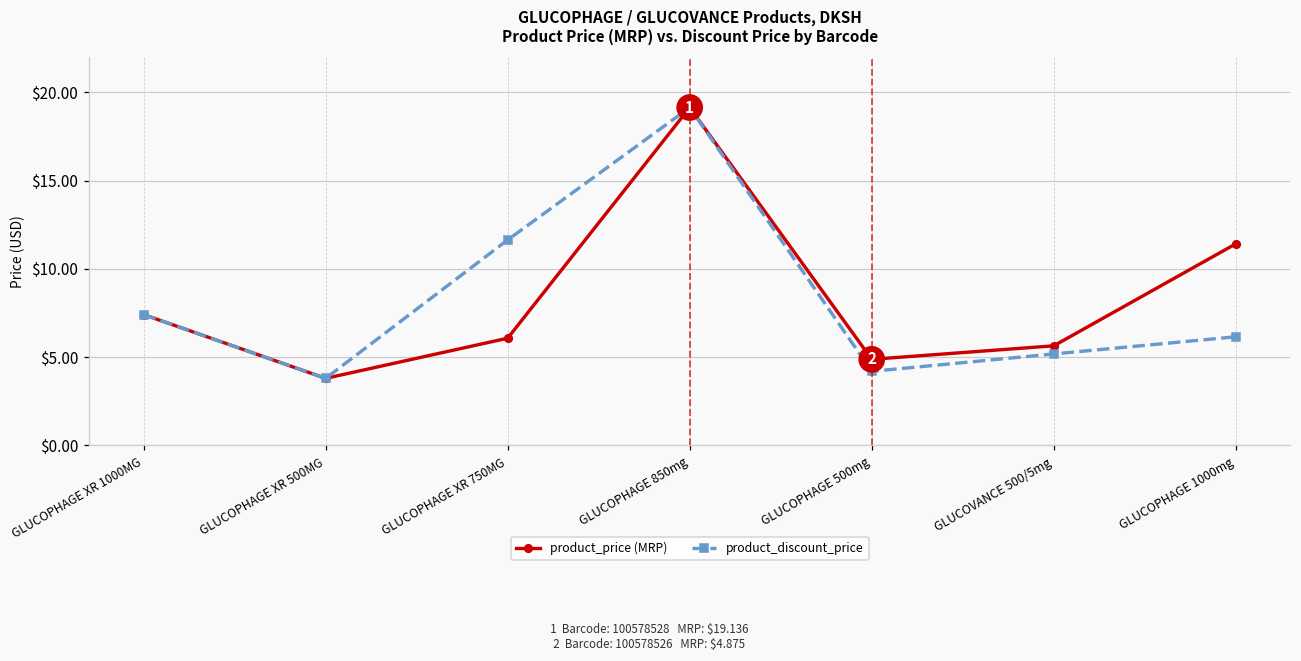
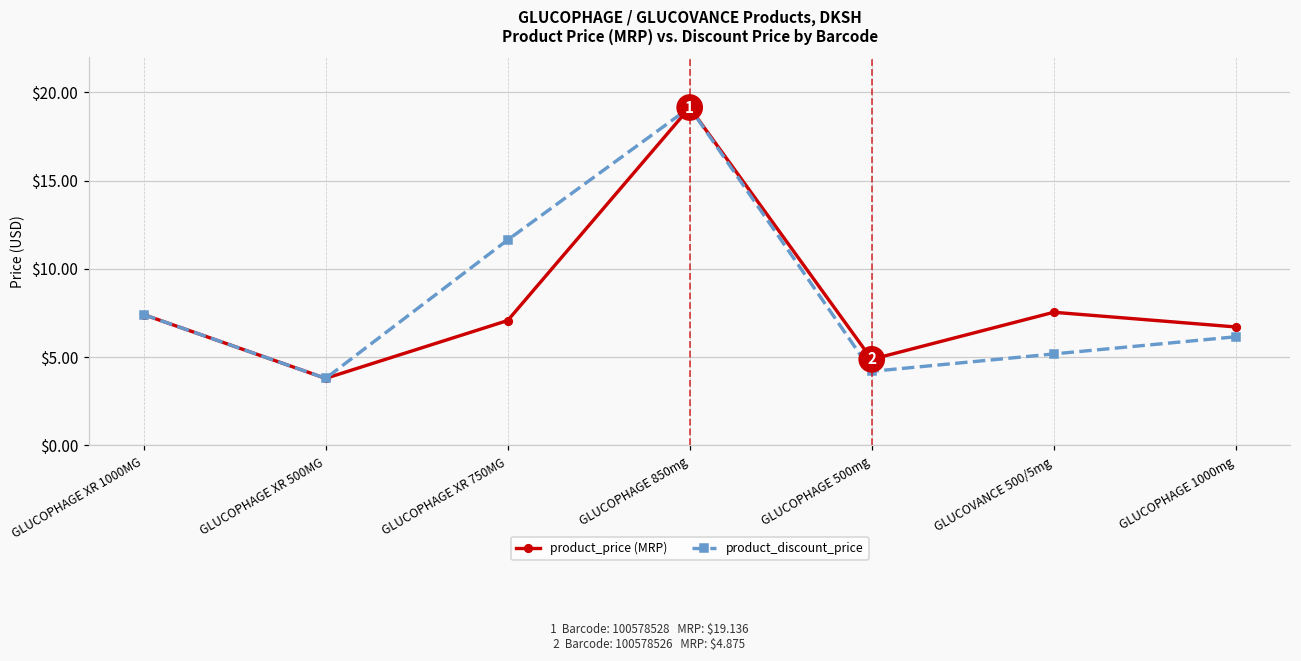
product_price (MRP), GLUCOPHAGE XR 750MG: $6.1 -> $7.1
product_price (MRP), GLUCOVANCE 500/5mg: $5.6 -> $7.5
product_price (MRP), GLUCOPHAGE 1000mg: $11.4 -> $6.7
